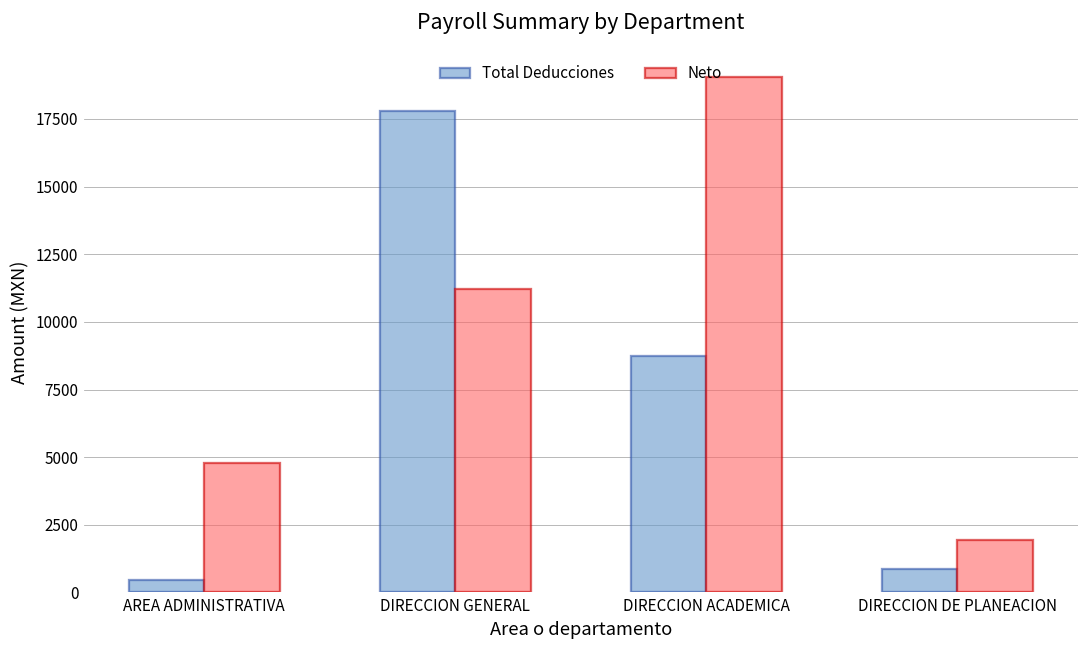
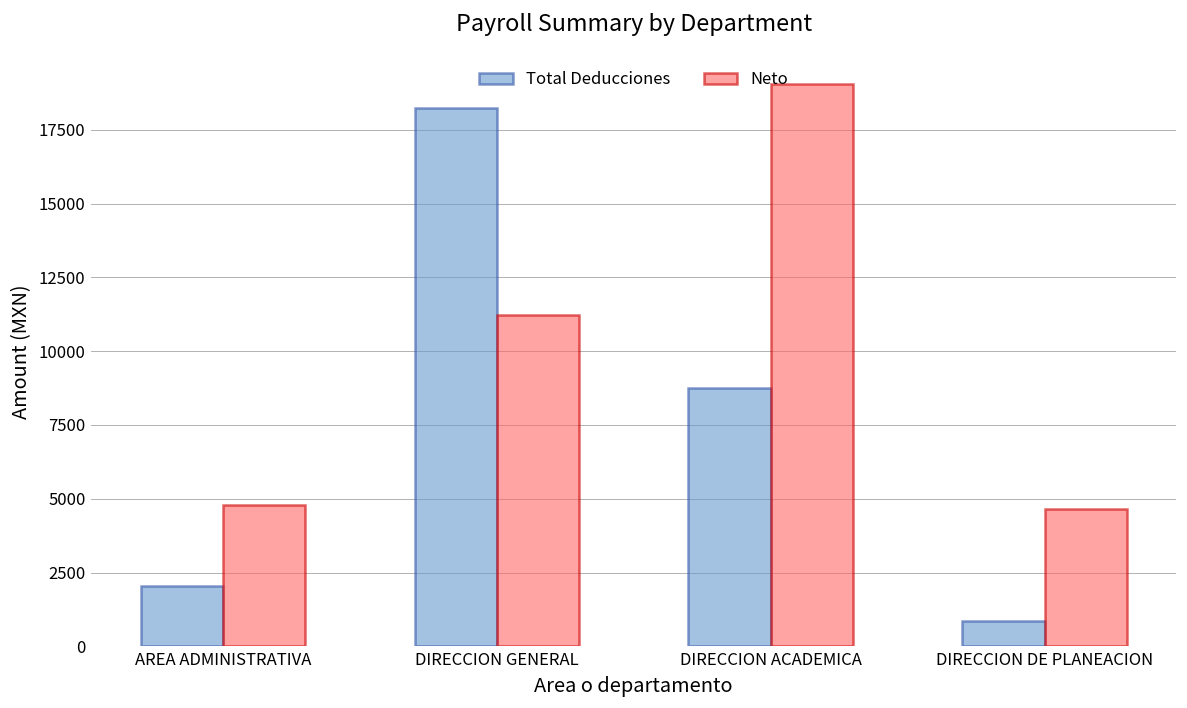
Total Deducciones, AREA ADMINISTRATIVA: 500 -> 2000
Total Deducciones, DIRECCION GENERAL: 17800 -> 18200
Neto, DIRECCION DE PLANEACION: 1900 -> 4600
